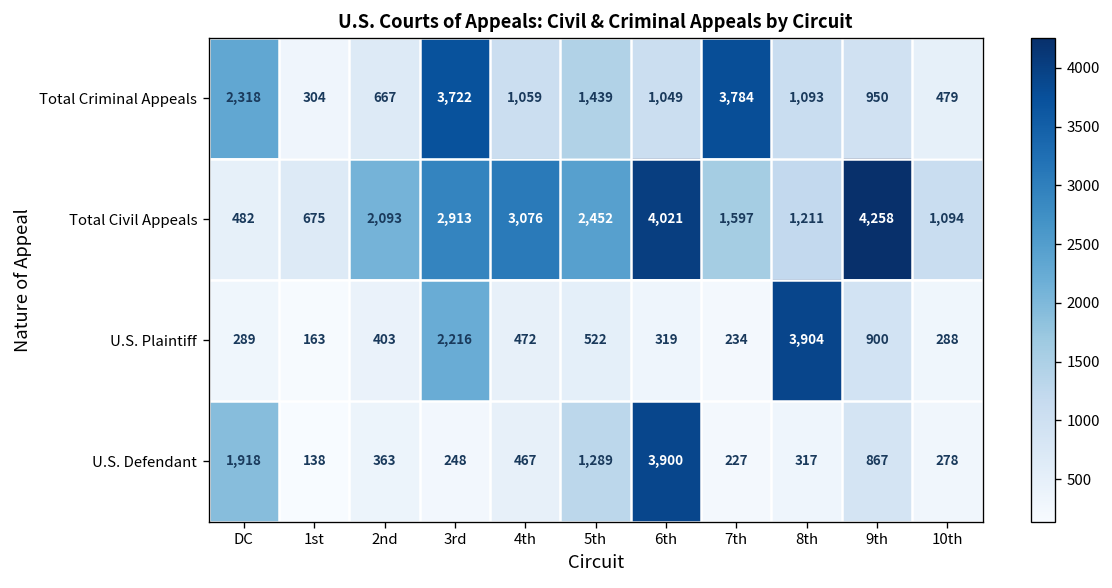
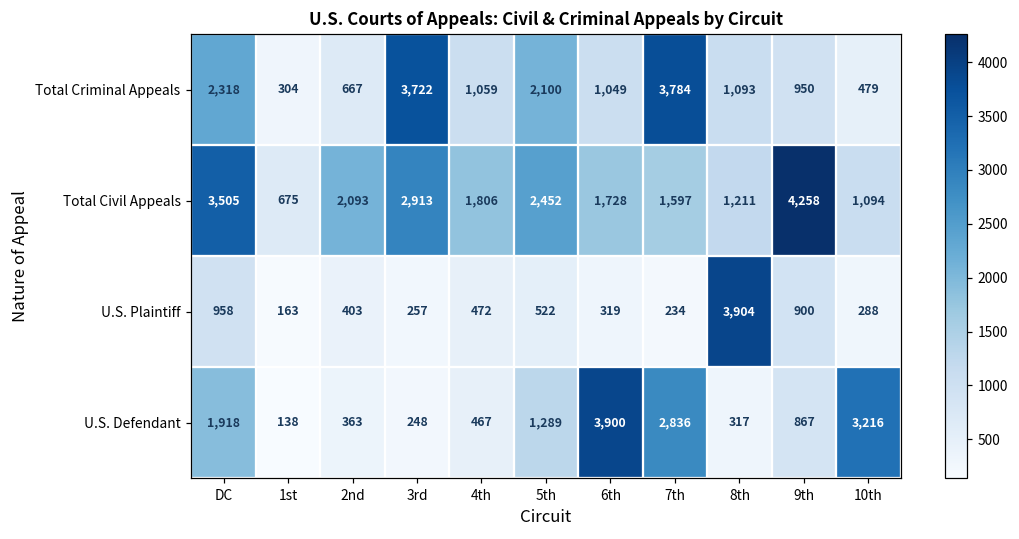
Total Criminal Appeals, 5th: 1,439 -> 2,100
Total Civil Appeals, DC: 482 -> 3,505
Total Civil Appeals, 4th: 3,076 -> 1,806
Total Civil Appeals, 6th: 4,021 -> 1,728
U.S. Plaintiff, DC: 289 -> 958
U.S. Plaintiff, 3rd: 2,216 -> 257
U.S. Defendant, 7th: 227 -> 2,836
U.S. Defendant, 10th: 278 -> 3,216
